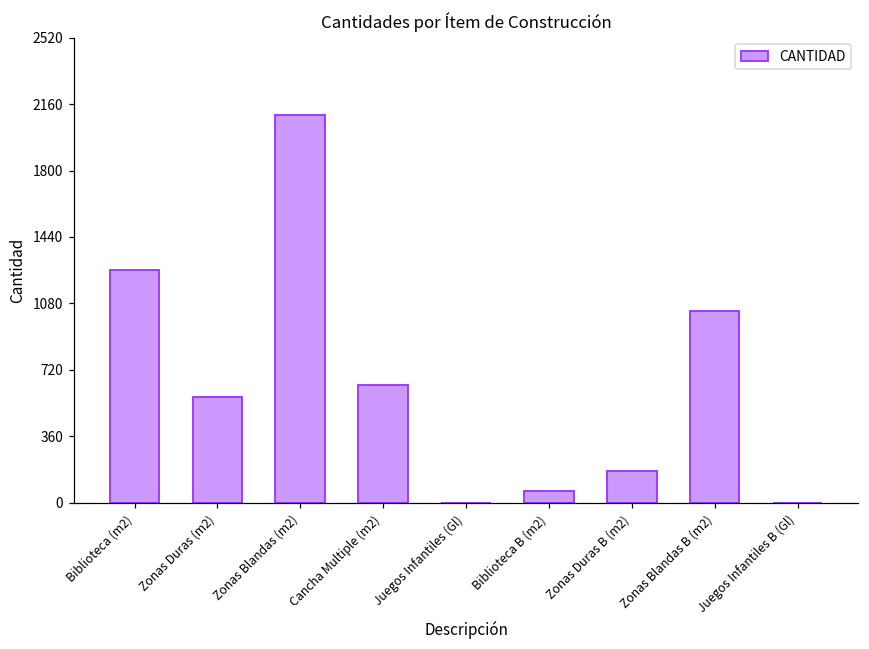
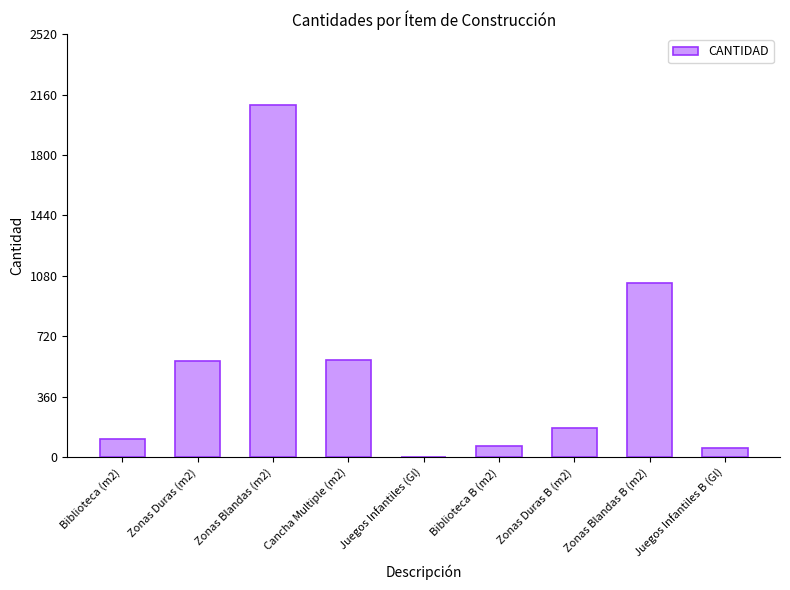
Biblioteca (m2): 1260 -> 110
Cancha Multiple (m2): 640 -> 580
Juegos Infantiles B (Gl): 0 -> 50
